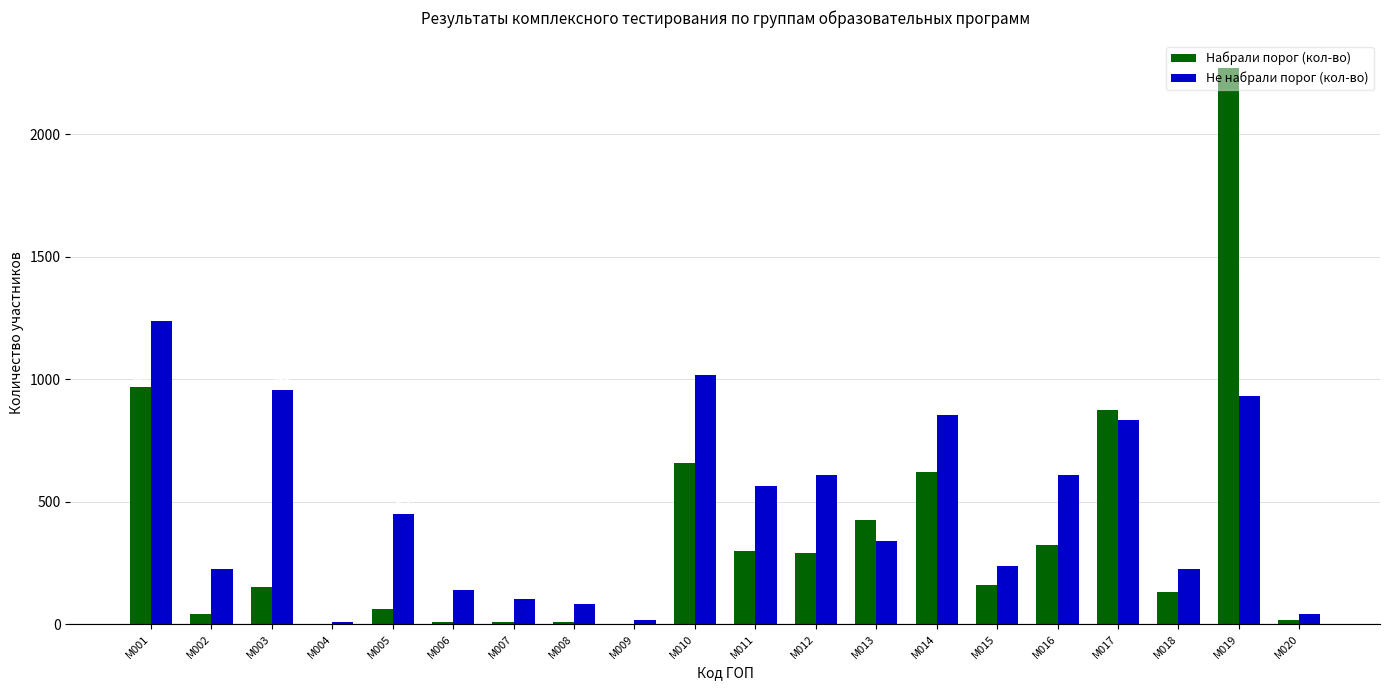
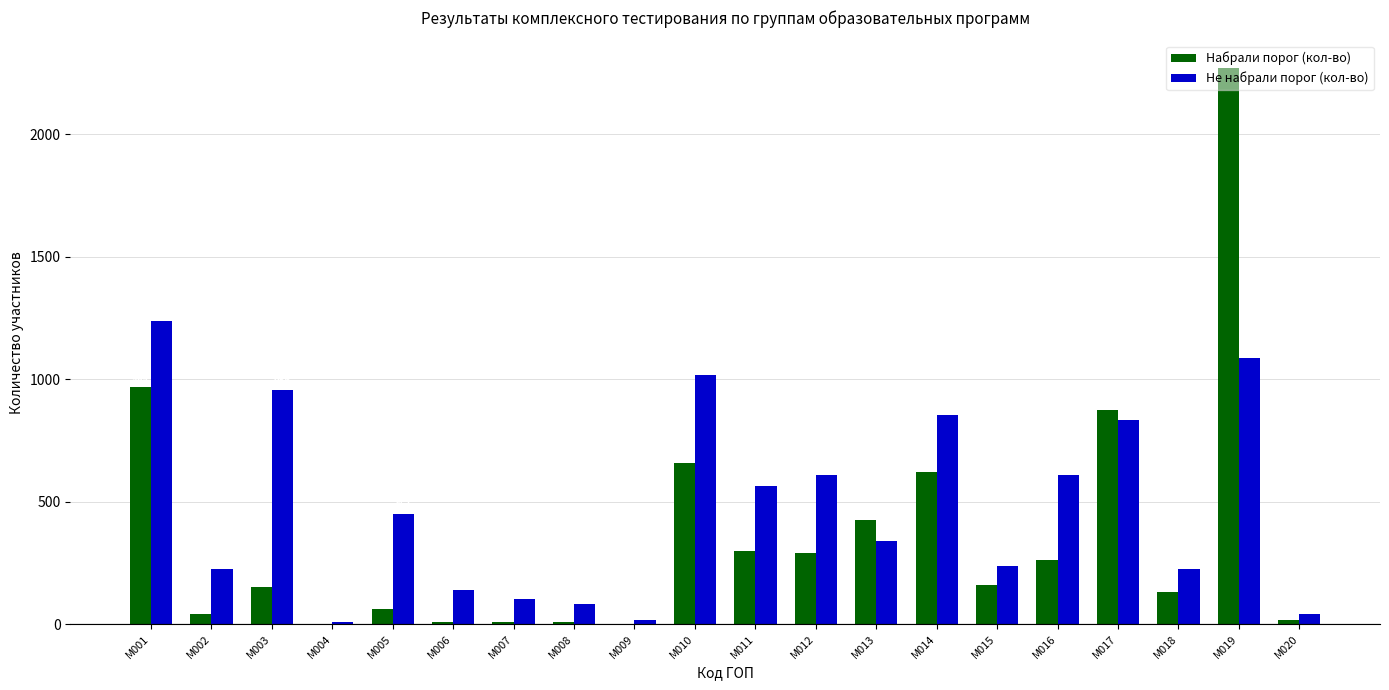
Набрали порог (кол-во), M016: 330 -> 260
Не набрали порог (кол-во), M019: 930 -> 1090
